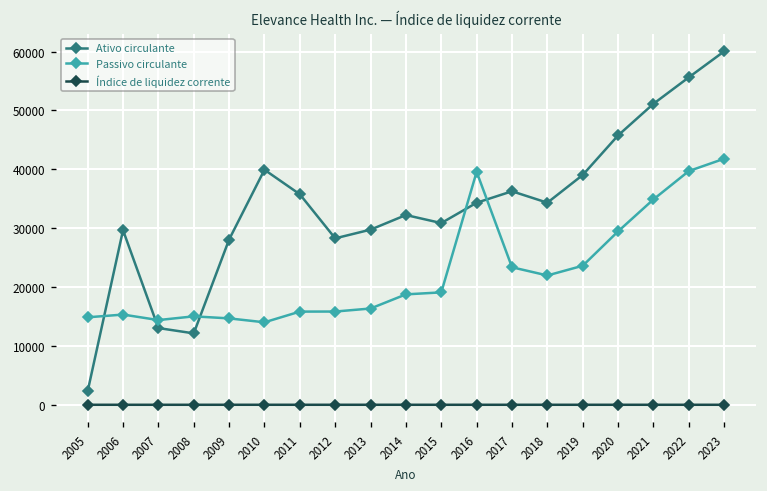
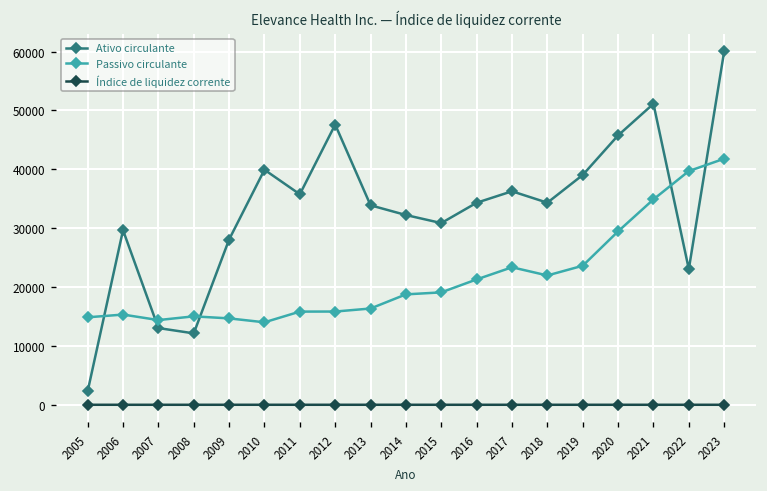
Ativo circulante, 2012: 28000 -> 48000
Ativo circulante, 2013: 30000 -> 34000
Passivo circulante, 2016: 40000 -> 21000
Ativo circulante, 2022: 56000 -> 23000
